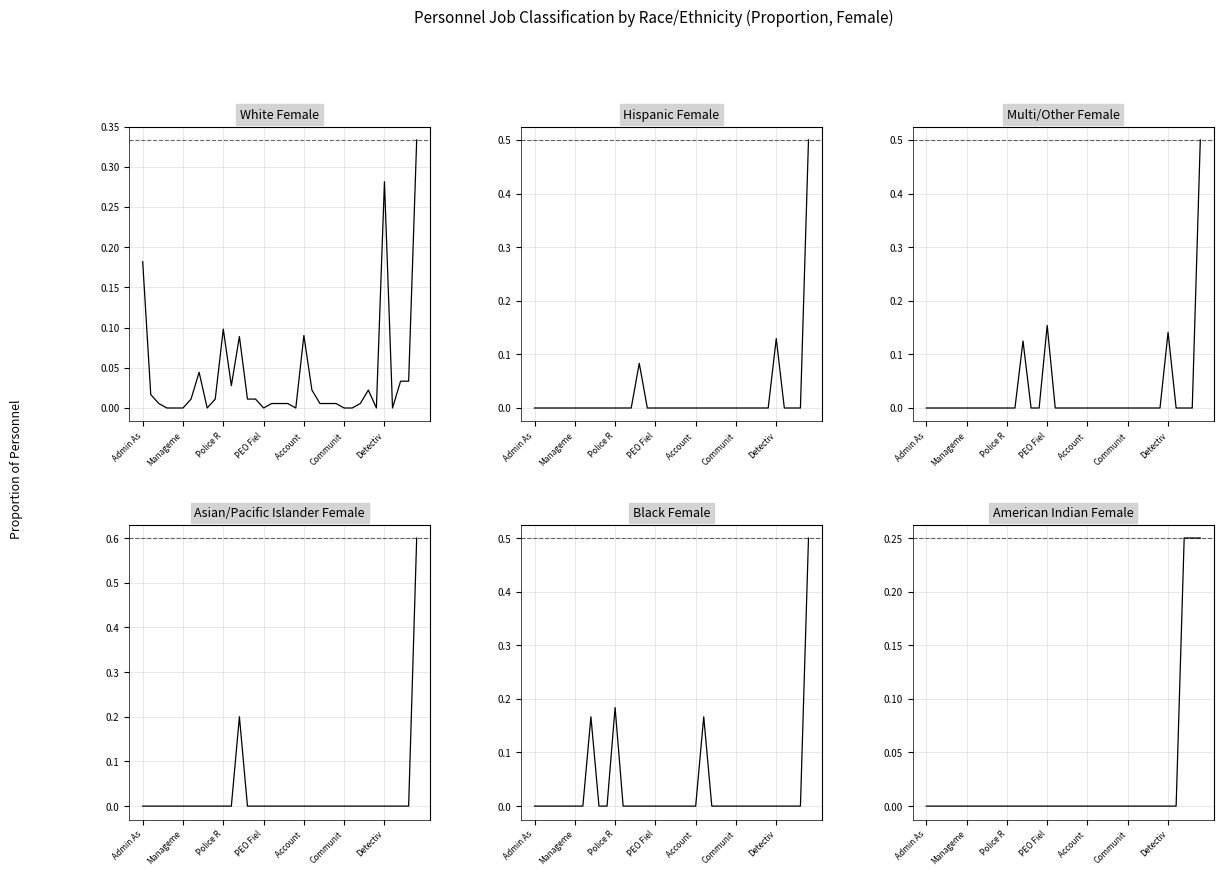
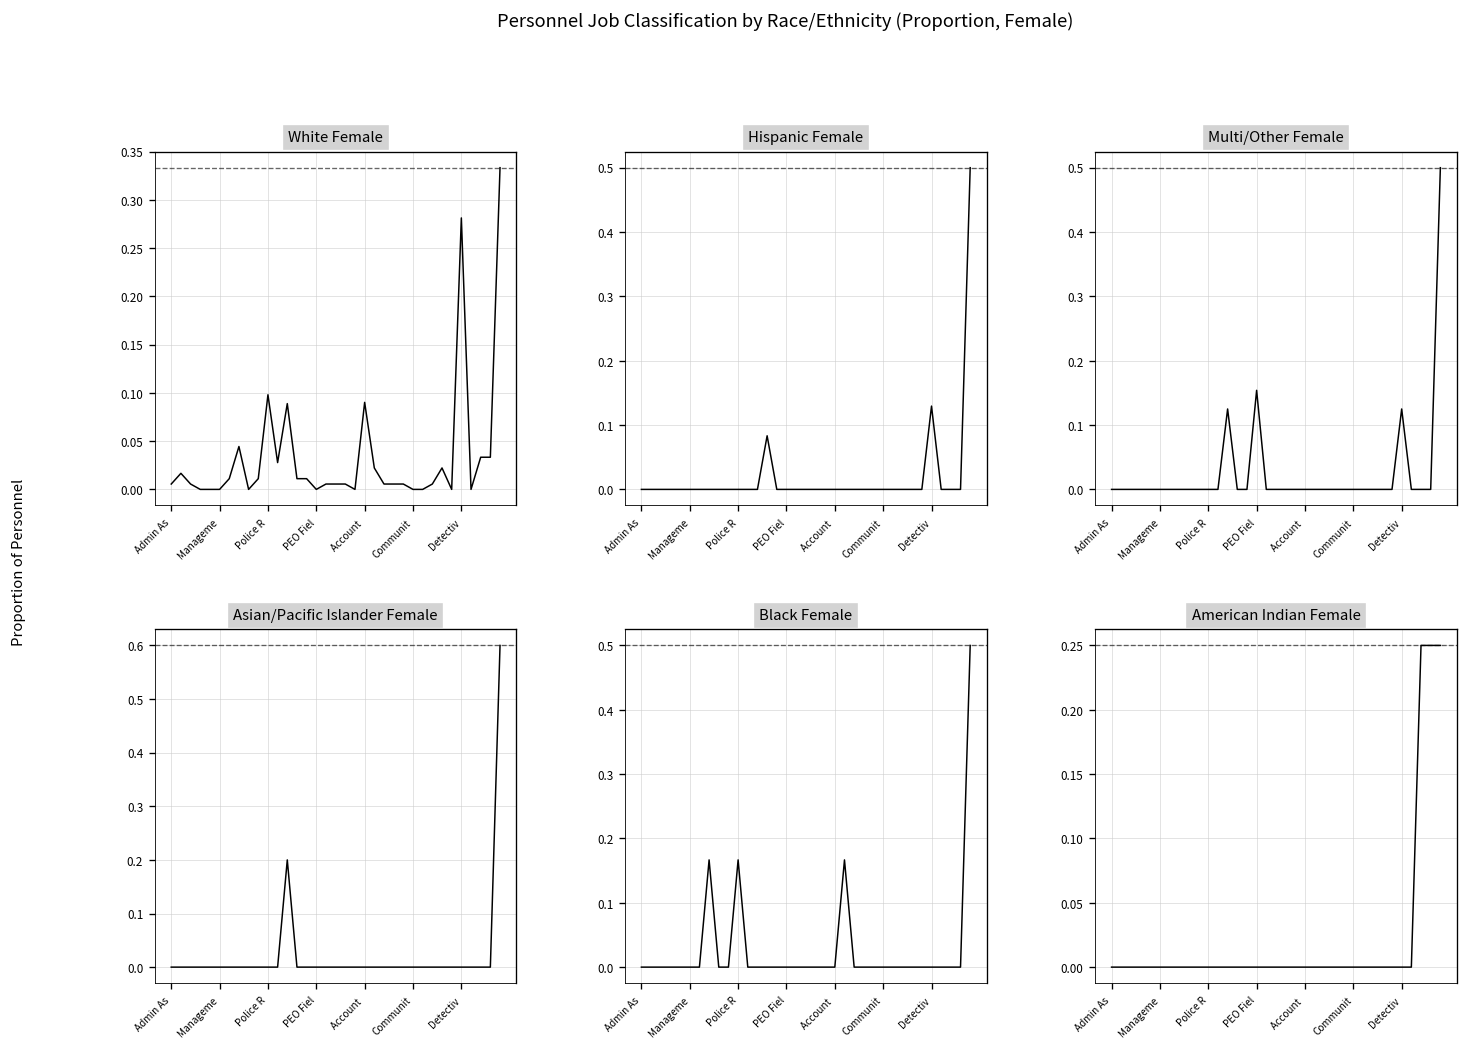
White Female, Admin As: 0.18 -> 0.01
Multi/Other Female, Detectiv: 0.14 -> 0.13
Black Female, Police R: 0.18 -> 0.17
